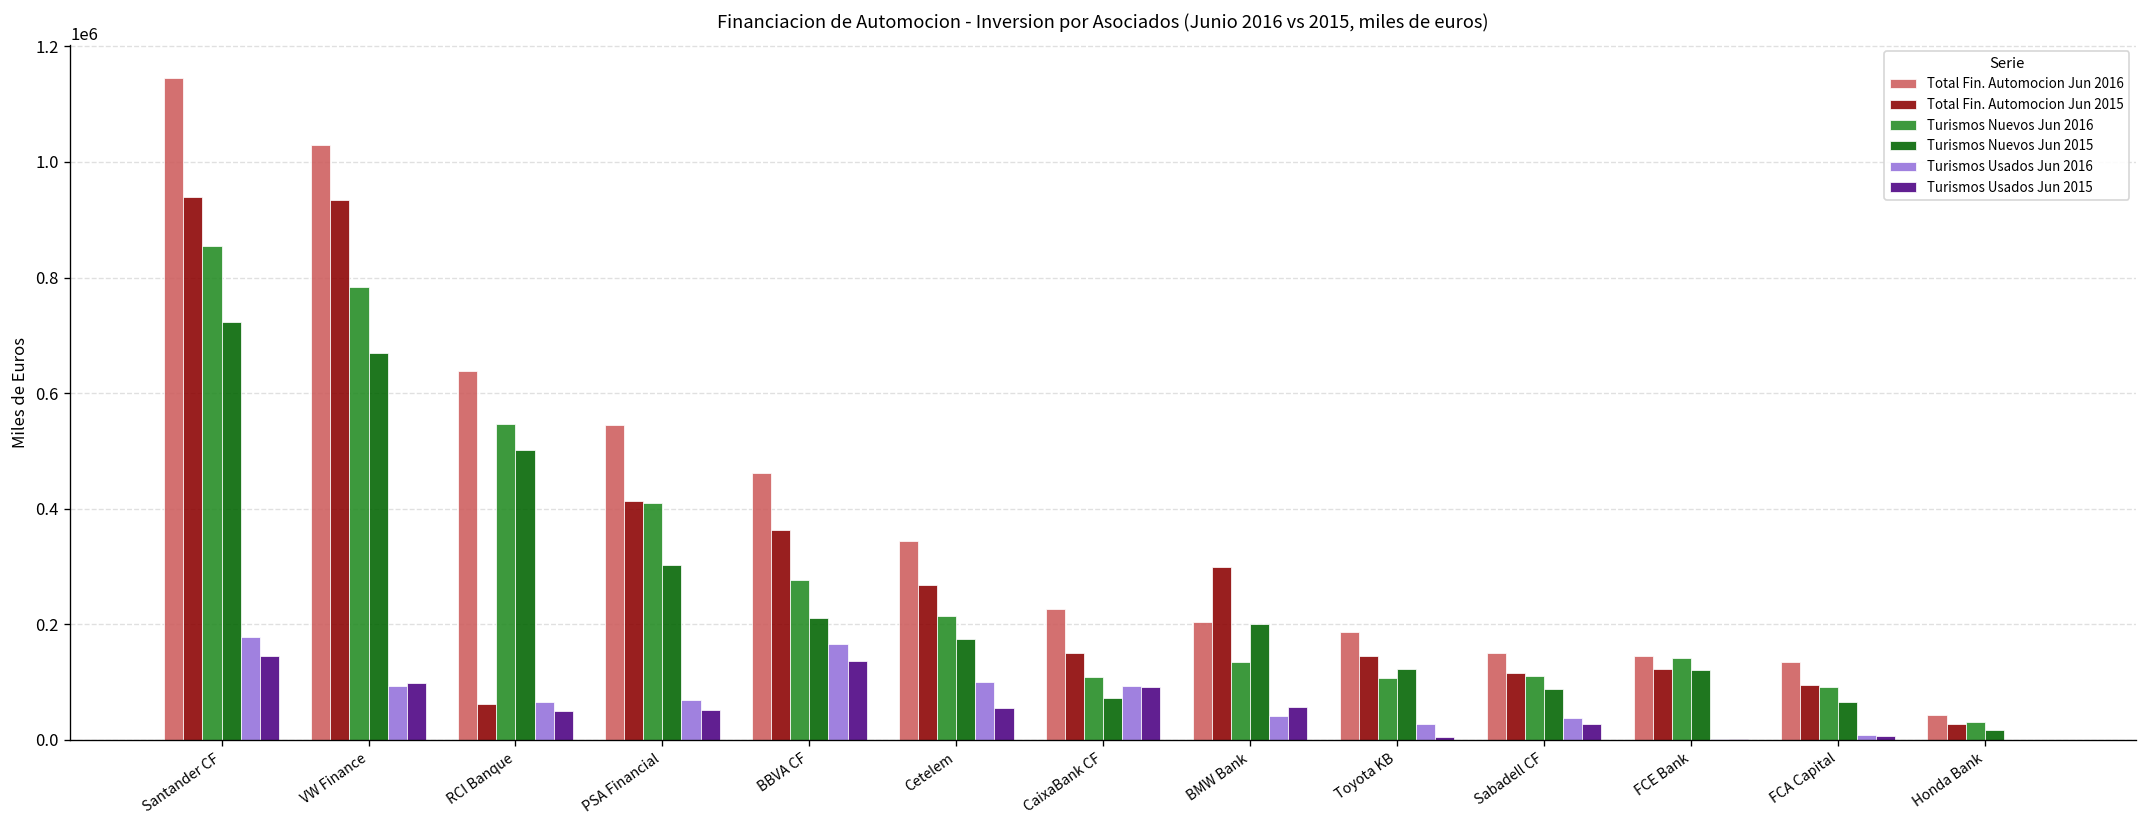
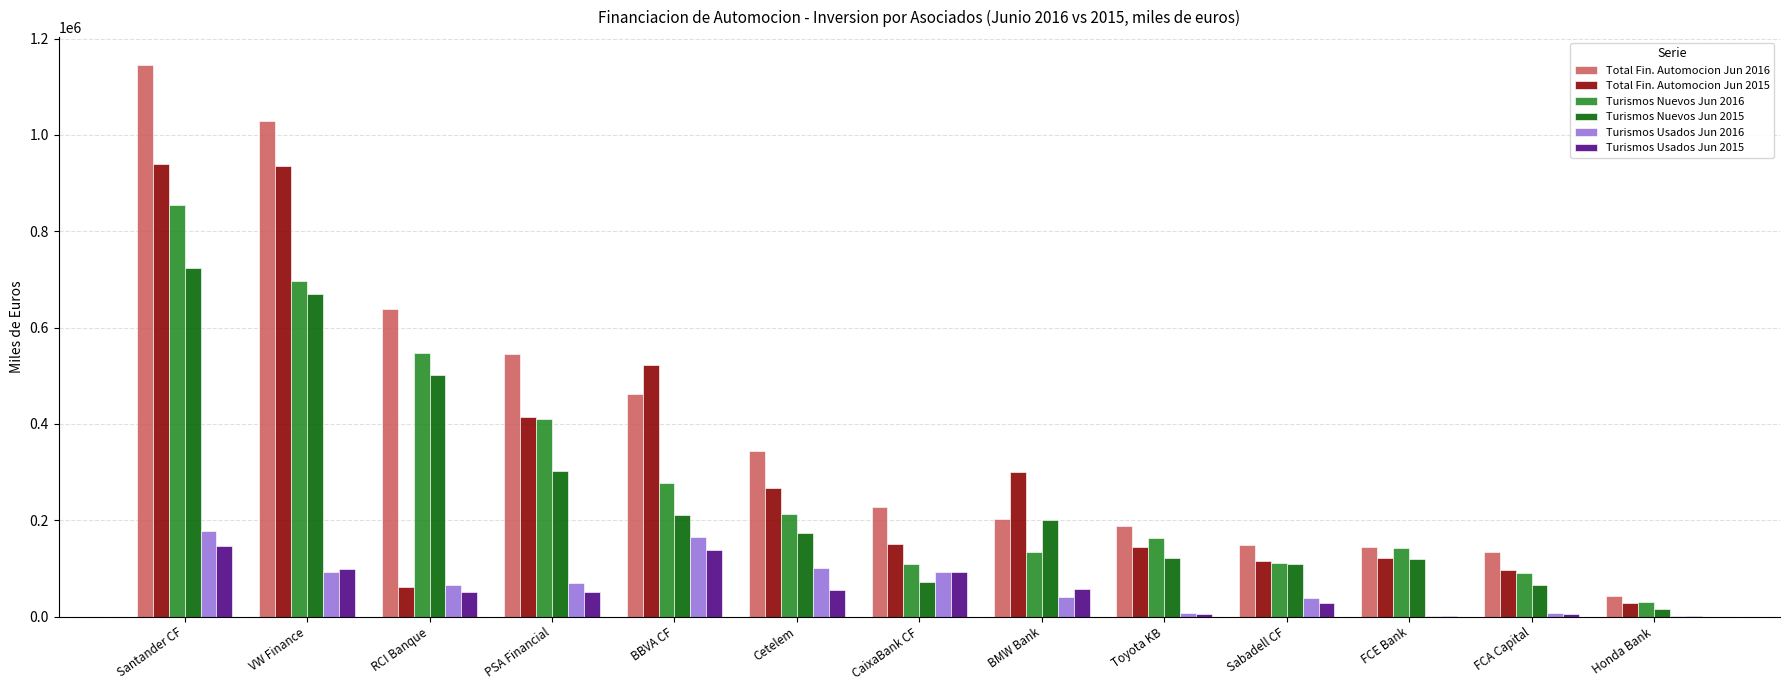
Turismos Nuevos Jun 2016, VW Finance: 780000 -> 700000
Total Fin. Automocion Jun 2015, BBVA CF: 360000 -> 520000
Turismos Nuevos Jun 2016, Toyota KB: 110000 -> 160000
Turismos Usados Jun 2016, Toyota KB: 30000 -> 10000
Turismos Nuevos Jun 2015, Sabadell CF: 90000 -> 110000
